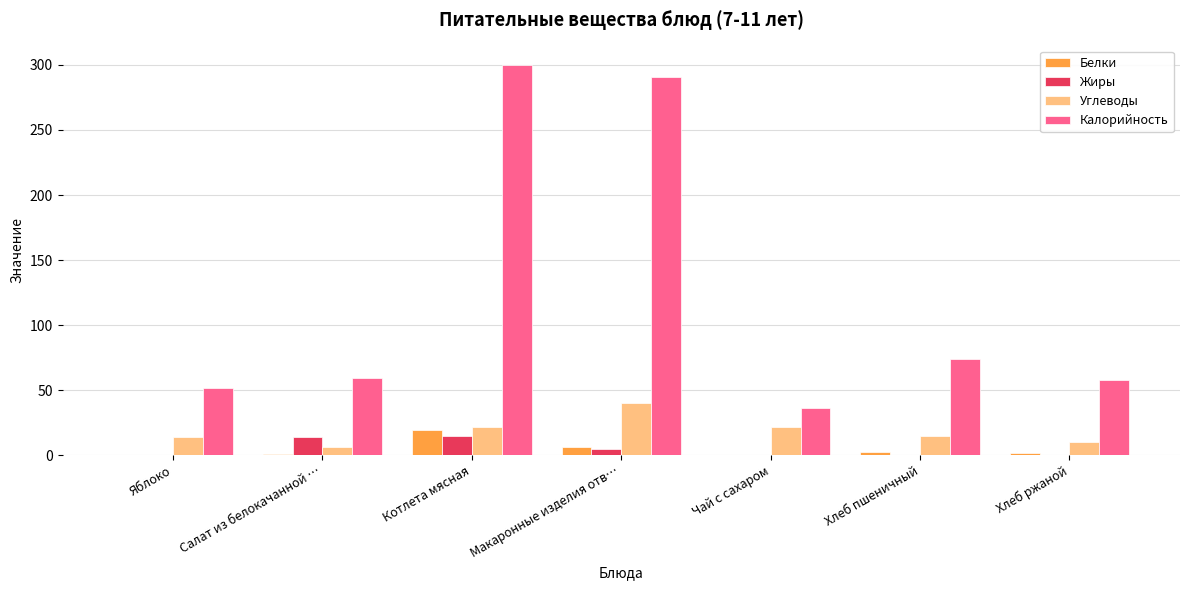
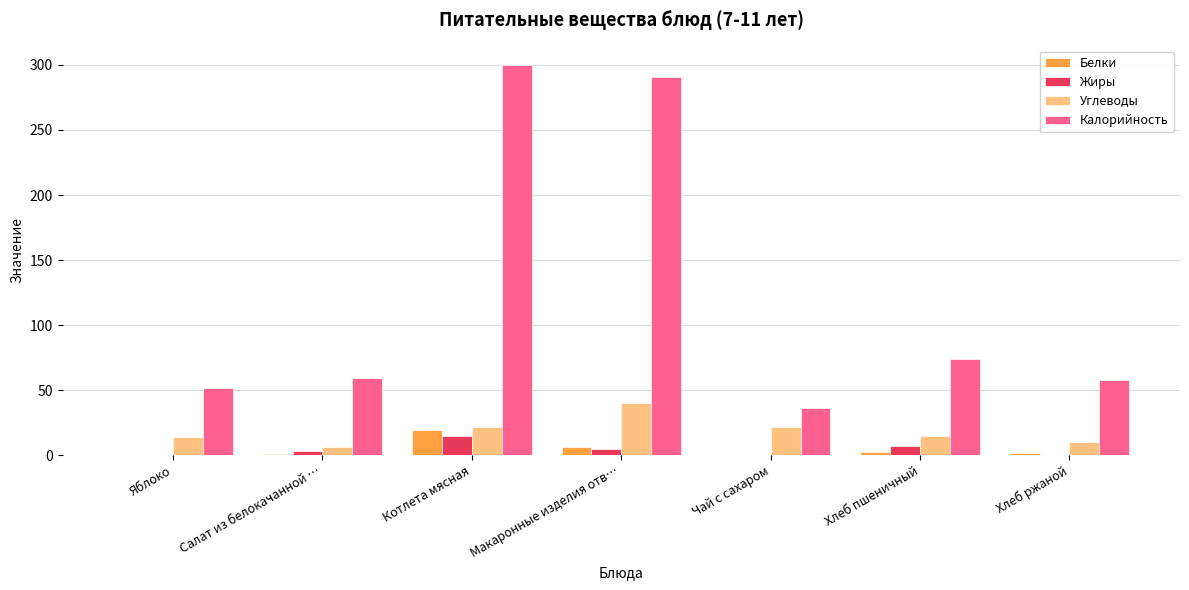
Жиры, Салат из белокачанной …: 14 -> 3
Жиры, Хлеб пшеничный: 0 -> 7
